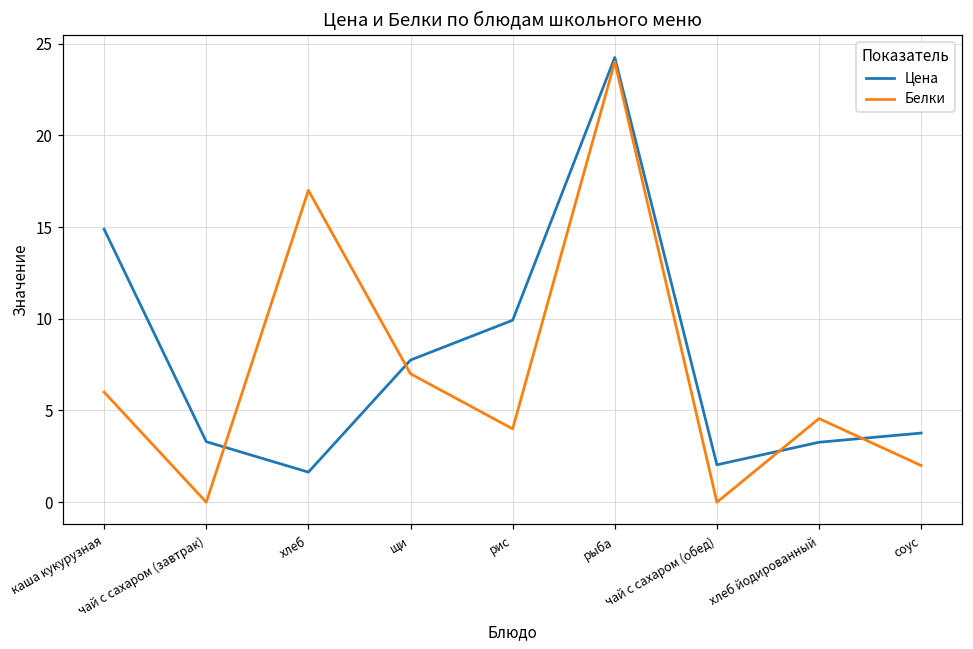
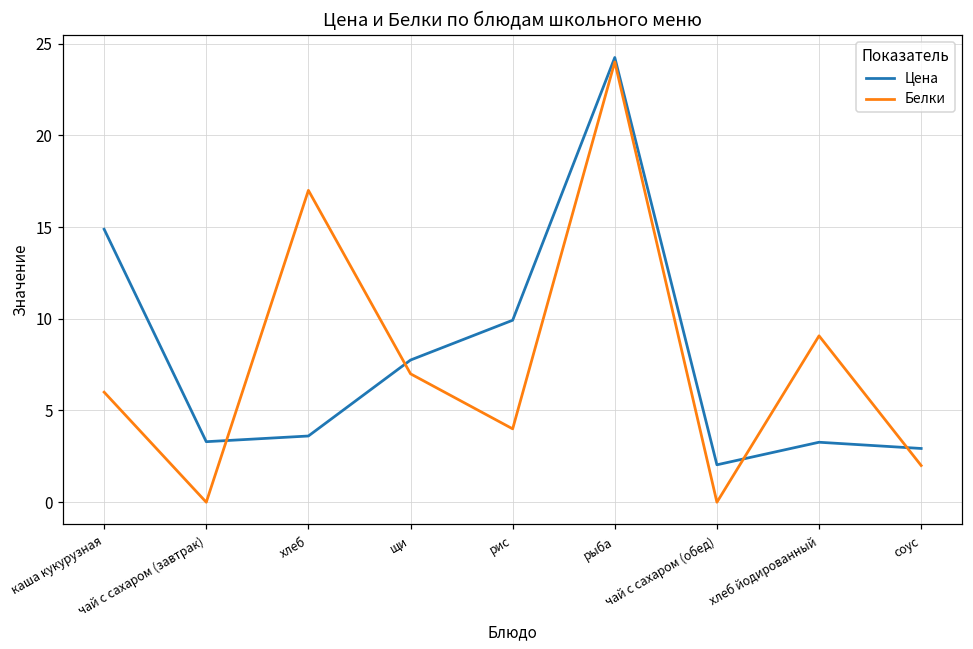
Цена, хлеб: 1.6 -> 3.6
Белки, хлеб йодированный: 4.6 -> 9.1
Цена, соус: 3.8 -> 2.9
